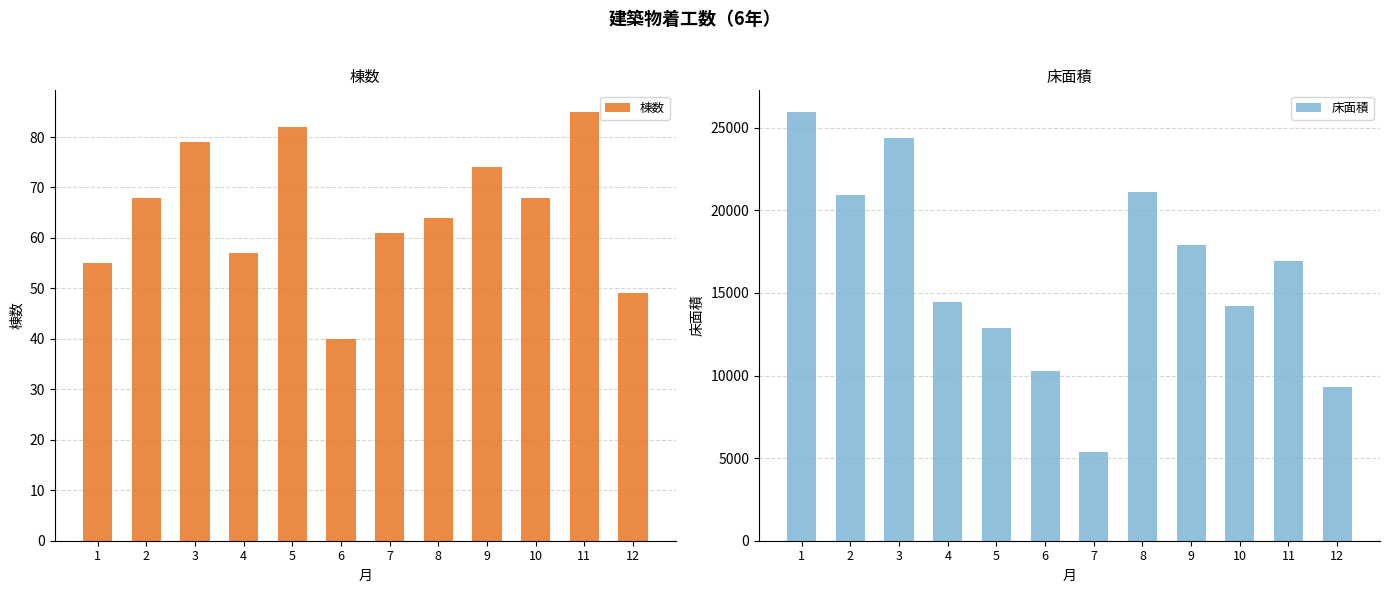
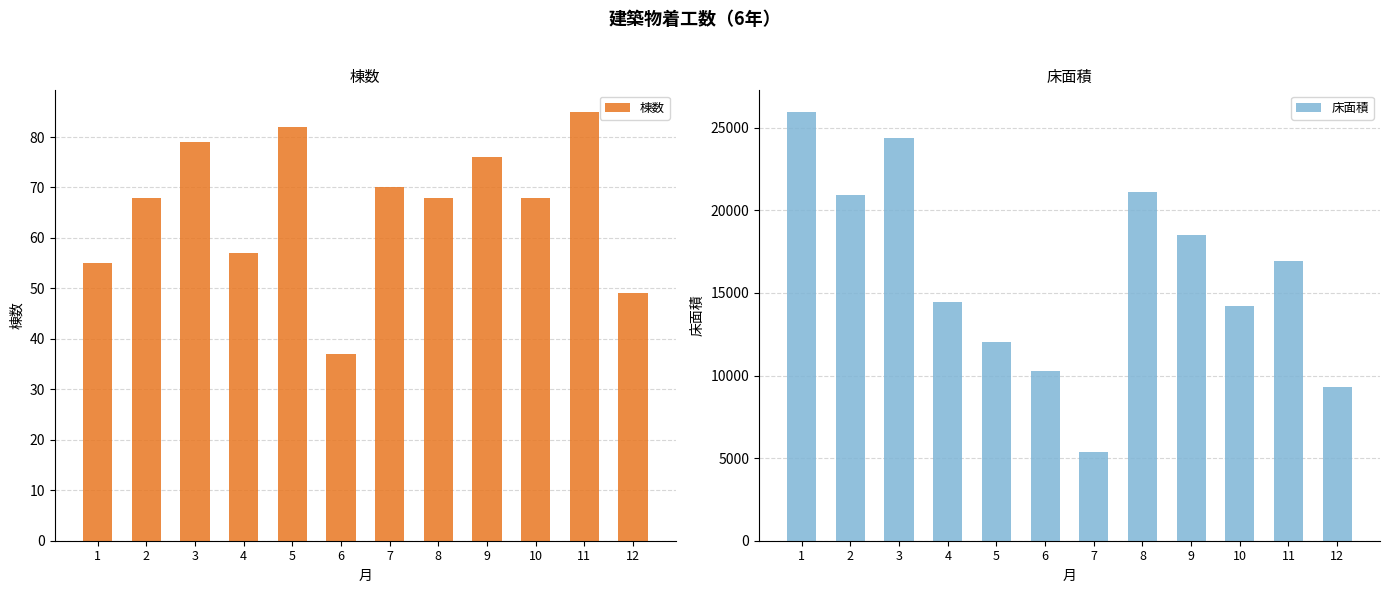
棟数, 6: 40 -> 37
棟数, 7: 61 -> 70
棟数, 8: 64 -> 68
棟数, 9: 74 -> 76
床面積, 5: 12900 -> 12000
床面積, 9: 17900 -> 18500
